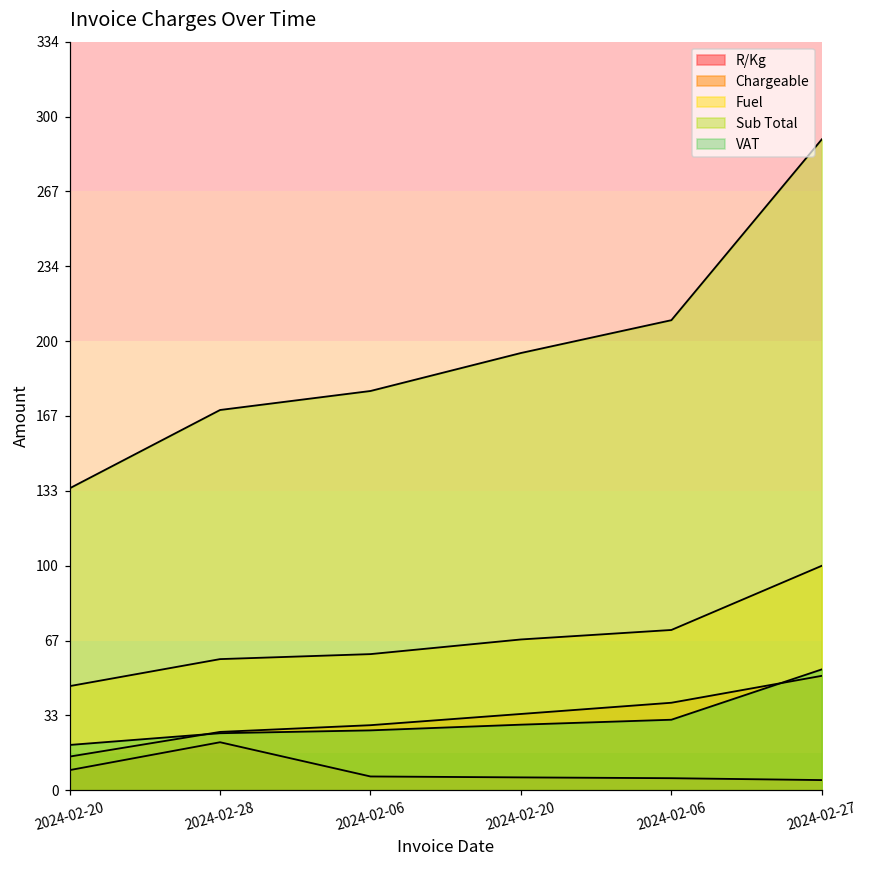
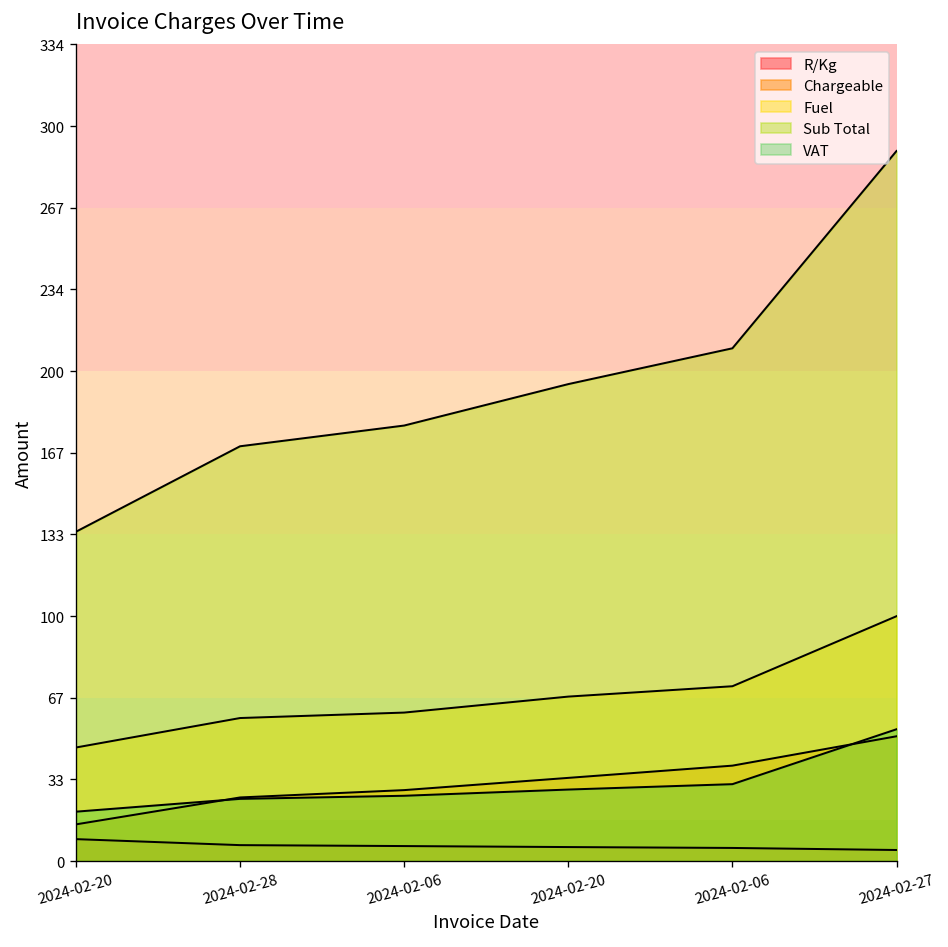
R/Kg, 2024-02-28: 21 -> 7
